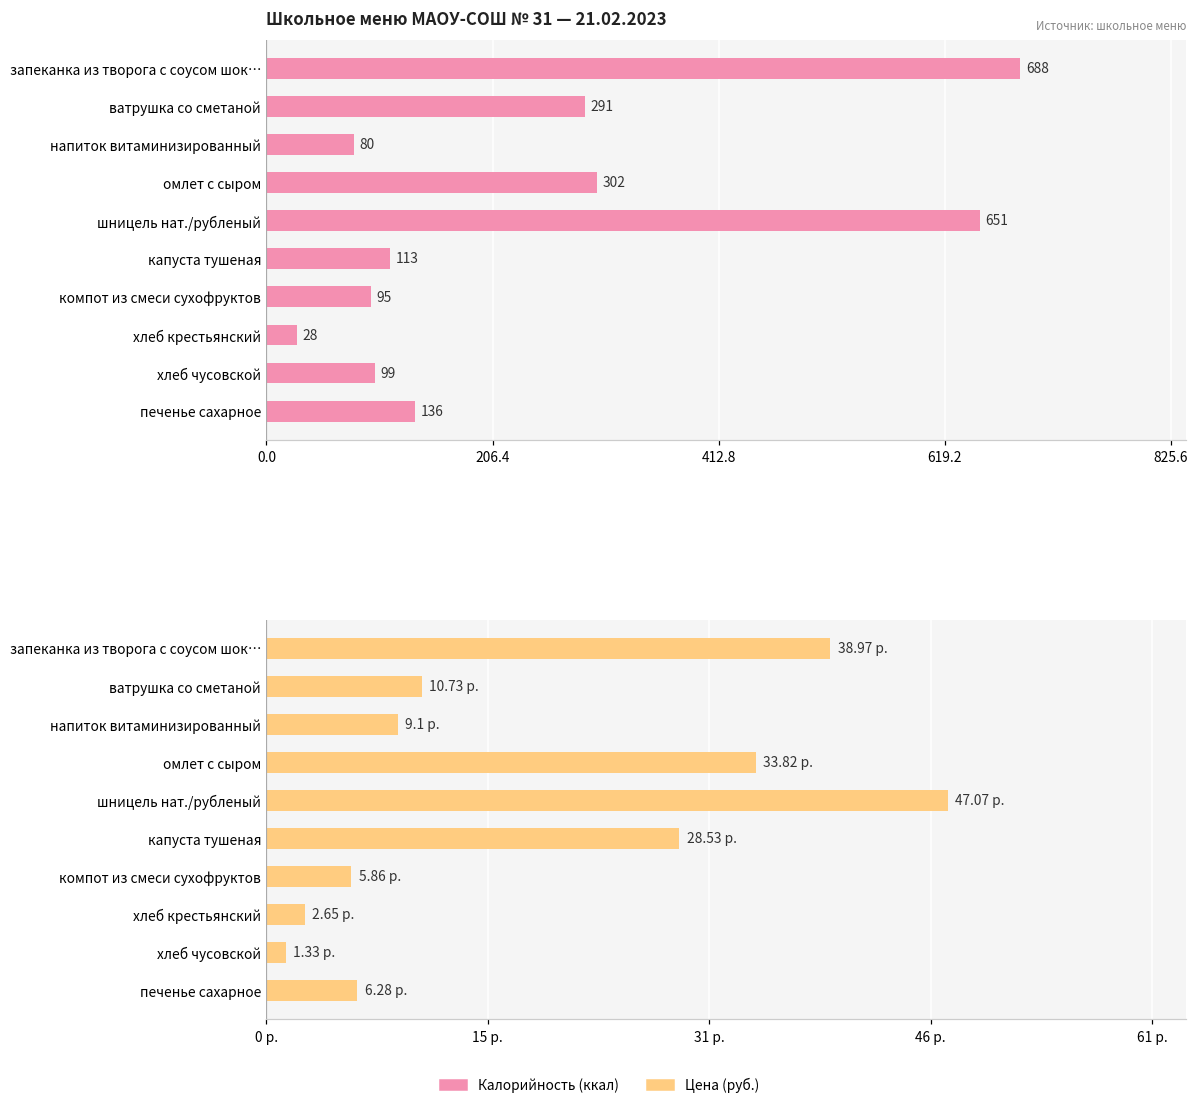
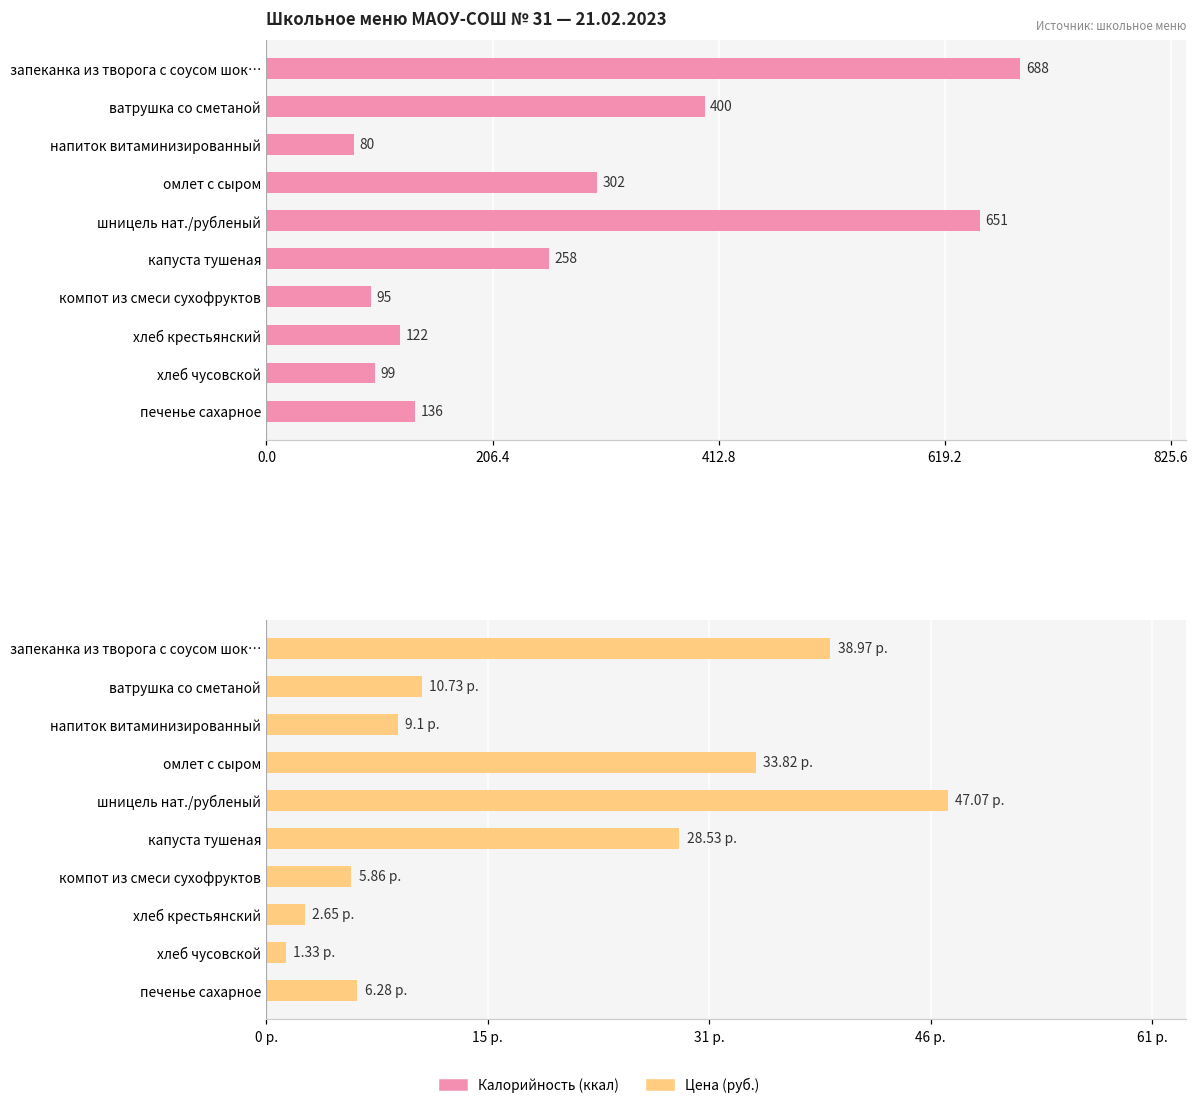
Школьное меню МАОУ-СОШ № 31 — 21.02.2023, ватрушка со сметаной: 291 -> 400
Школьное меню МАОУ-СОШ № 31 — 21.02.2023, капуста тушеная: 113 -> 258
Школьное меню МАОУ-СОШ № 31 — 21.02.2023, хлеб крестьянский: 28 -> 122
